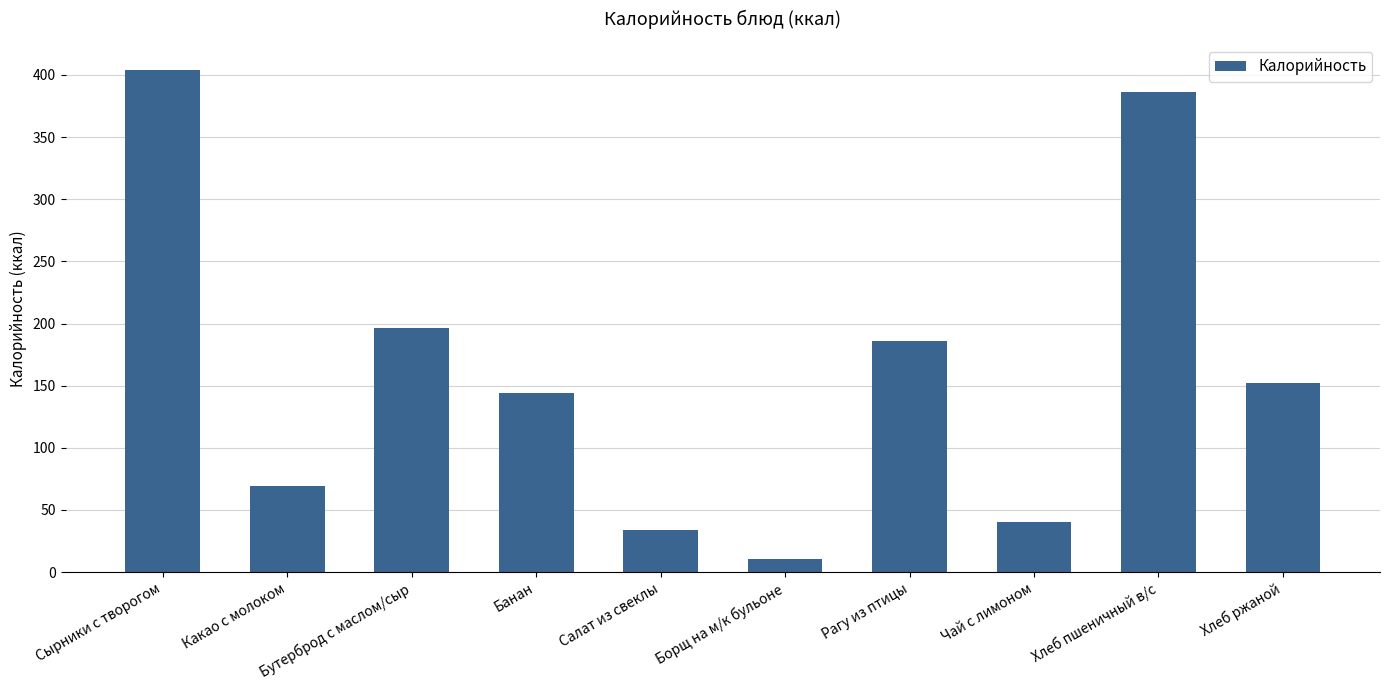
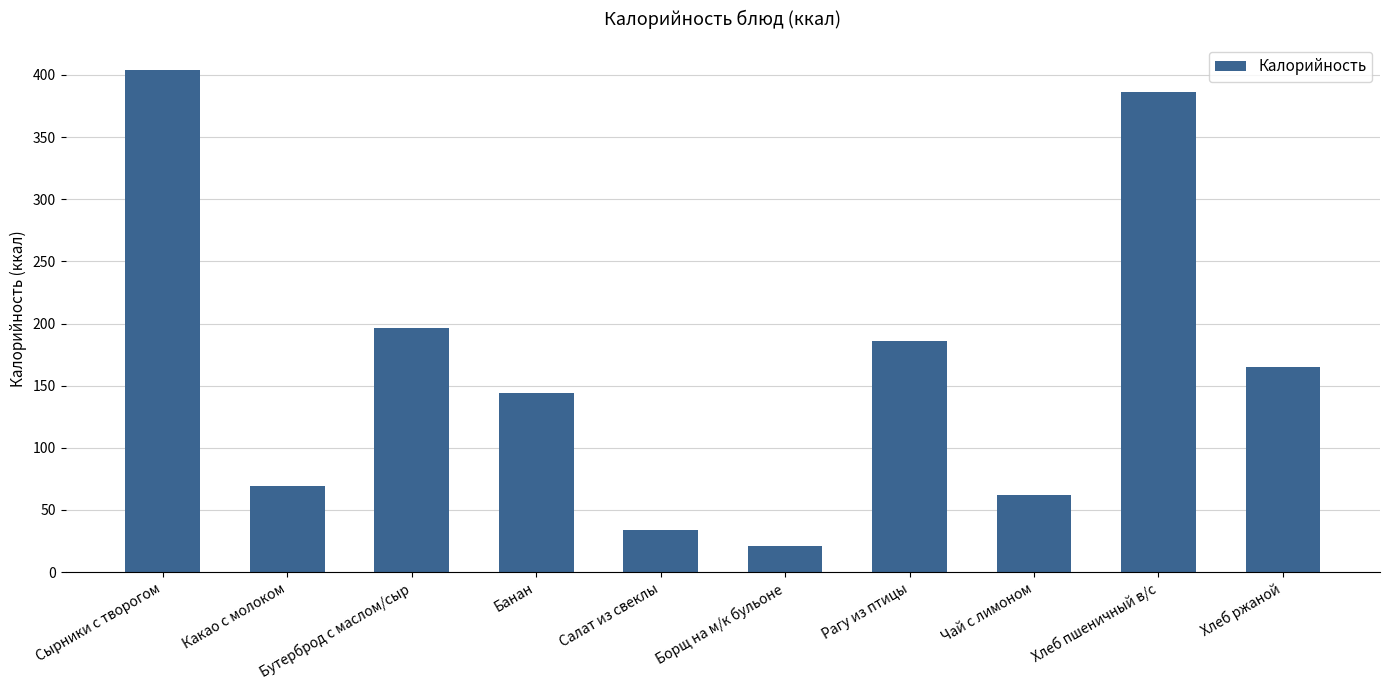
Борщ на м/к бульоне: 11 -> 21
Чай с лимоном: 41 -> 62
Хлеб ржаной: 152 -> 165
